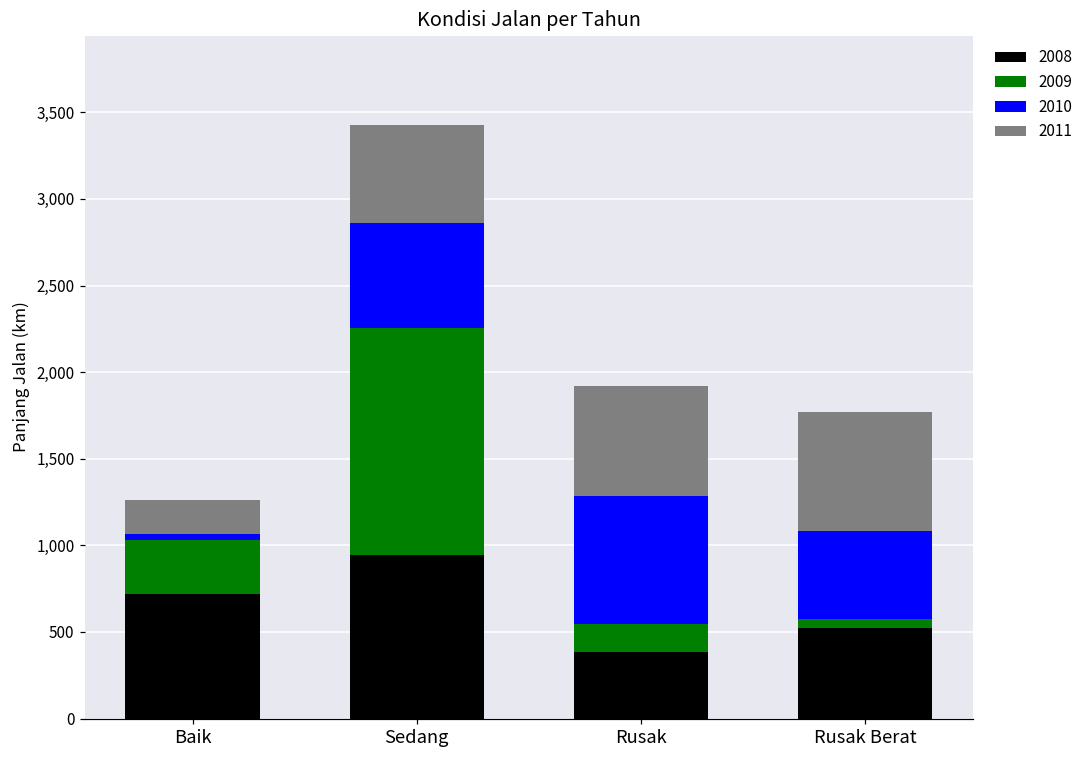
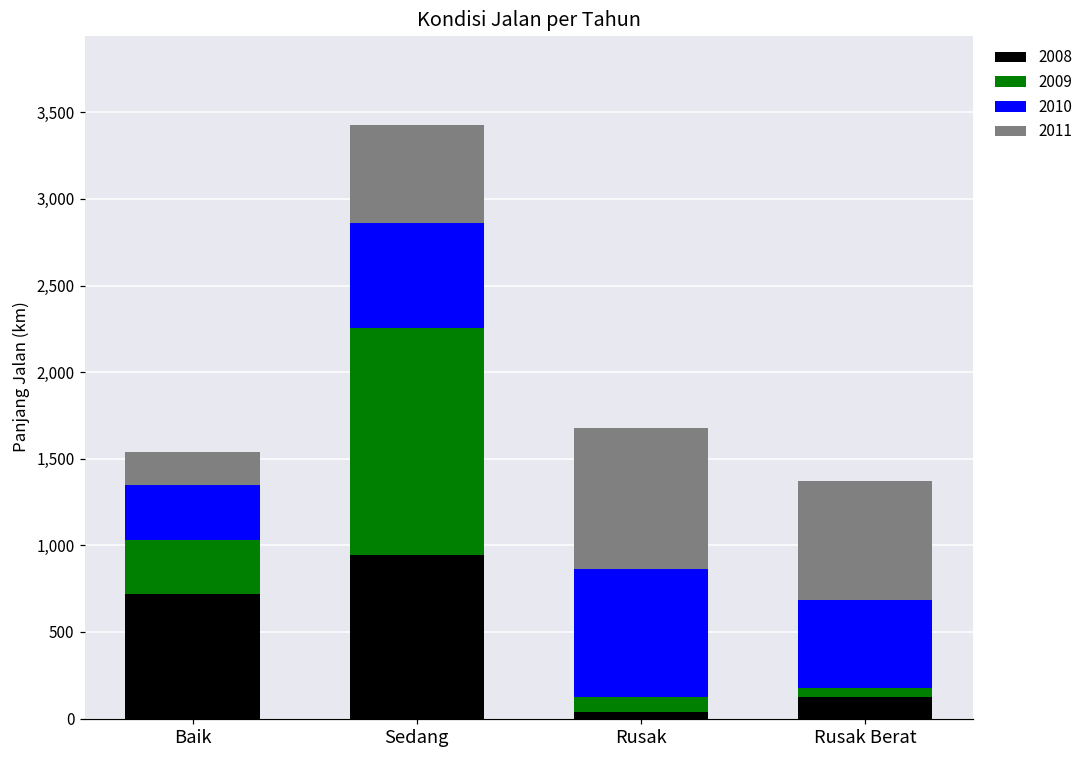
2010, Baik: 30 -> 310
2008, Rusak: 380 -> 40
2009, Rusak: 160 -> 90
2011, Rusak: 640 -> 810
2008, Rusak Berat: 520 -> 130
